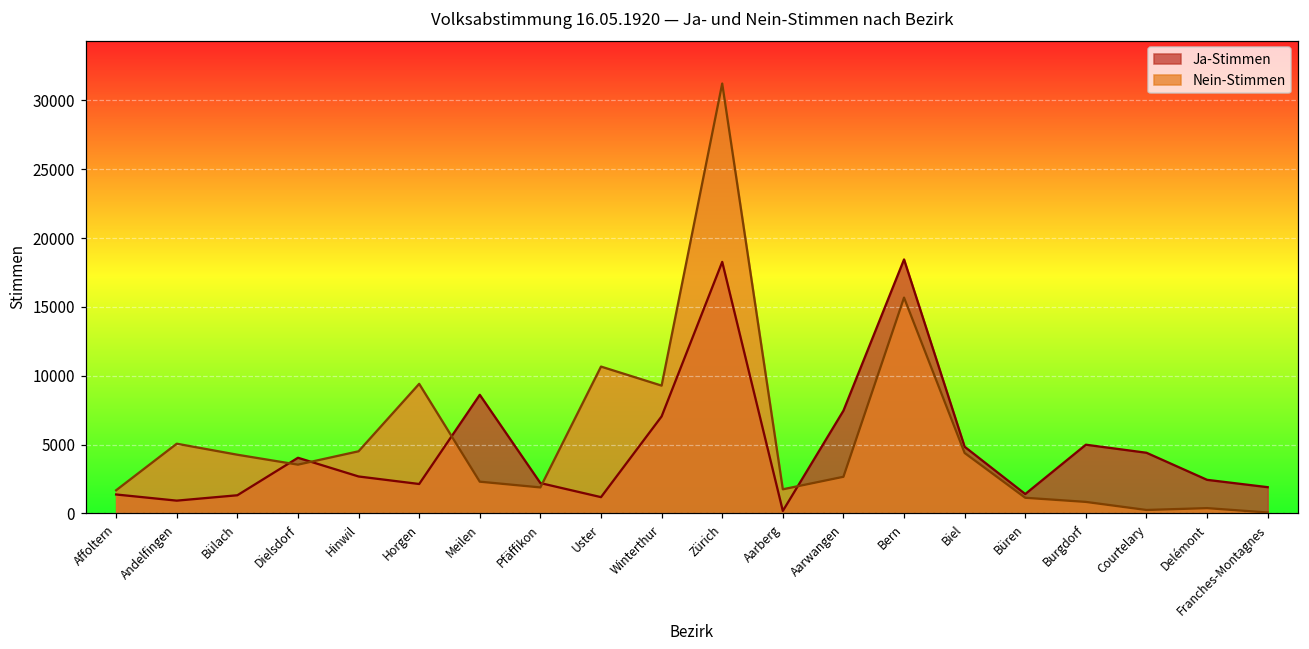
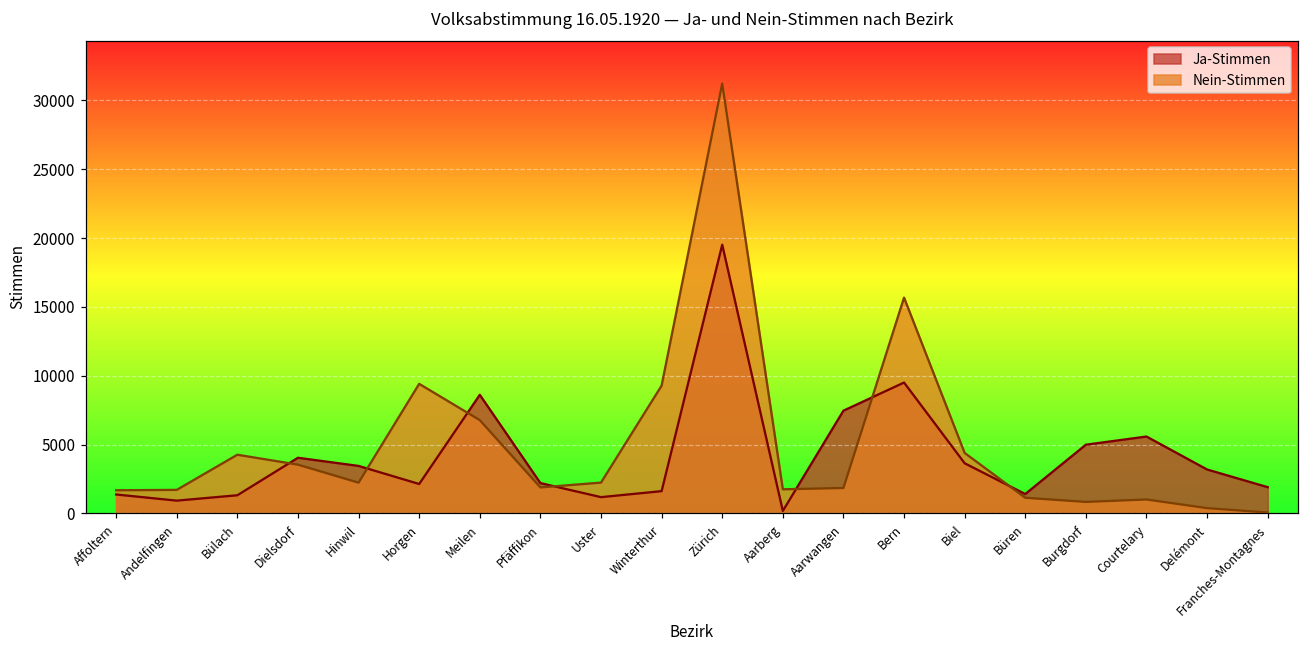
Nein-Stimmen, Andelfingen: 5100 -> 1700
Ja-Stimmen, Hinwil: 2700 -> 3400
Nein-Stimmen, Hinwil: 4500 -> 2200
Nein-Stimmen, Meilen: 2300 -> 6800
Nein-Stimmen, Uster: 10700 -> 2200
Ja-Stimmen, Winterthur: 7000 -> 1600
Ja-Stimmen, Zürich: 18300 -> 19500
Nein-Stimmen, Aarwangen: 2700 -> 1800
Ja-Stimmen, Bern: 18400 -> 9500
Ja-Stimmen, Biel: 4800 -> 3600
Ja-Stimmen, Courtelary: 4400 -> 5600
Nein-Stimmen, Courtelary: 200 -> 1000
Ja-Stimmen, Delémont: 2400 -> 3200
